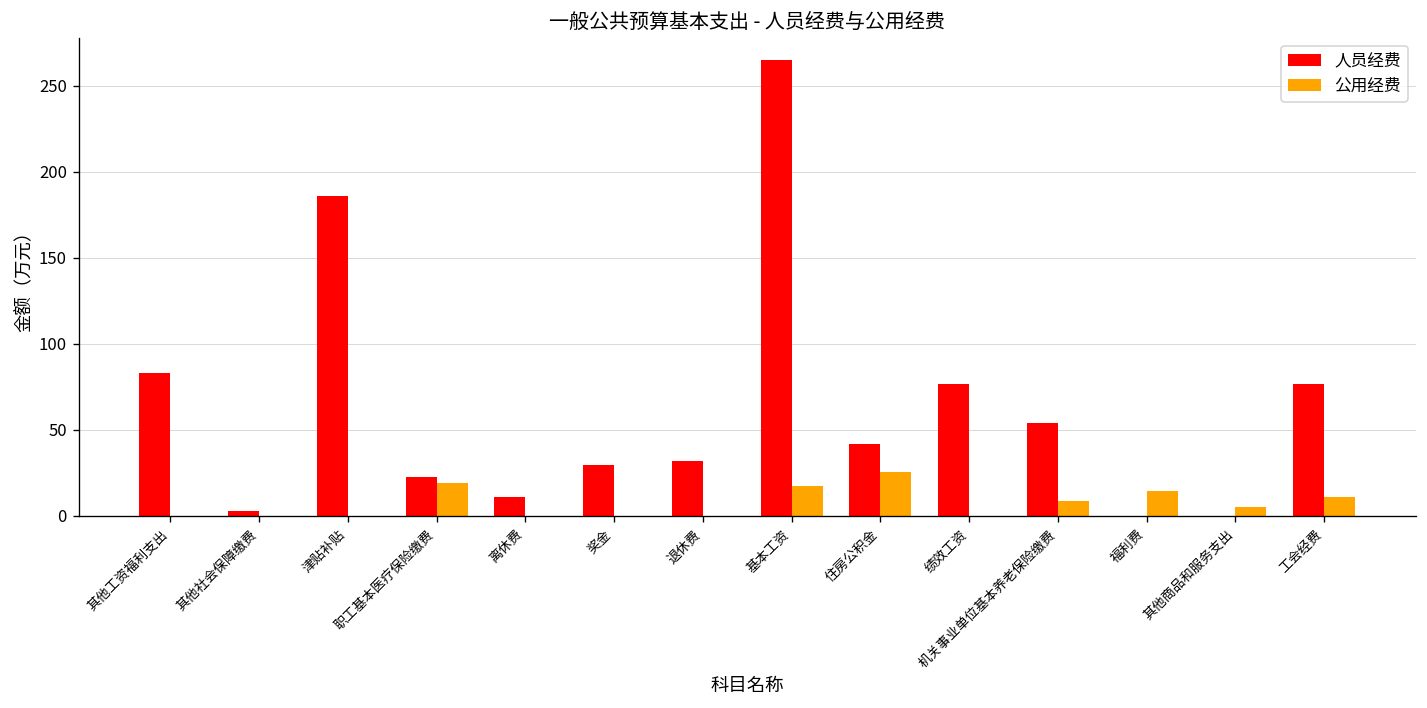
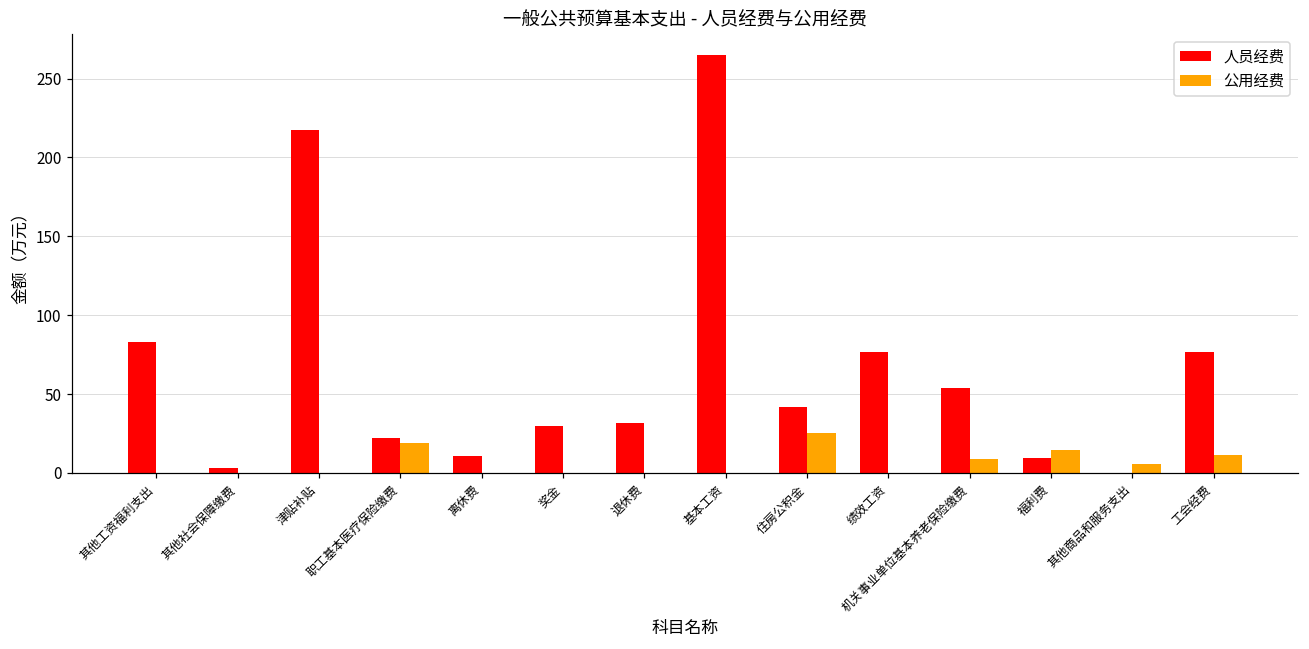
人员经费, 津贴补贴: 186 -> 217
公用经费, 基本工资: 18 -> 0
人员经费, 福利费: 0 -> 9
